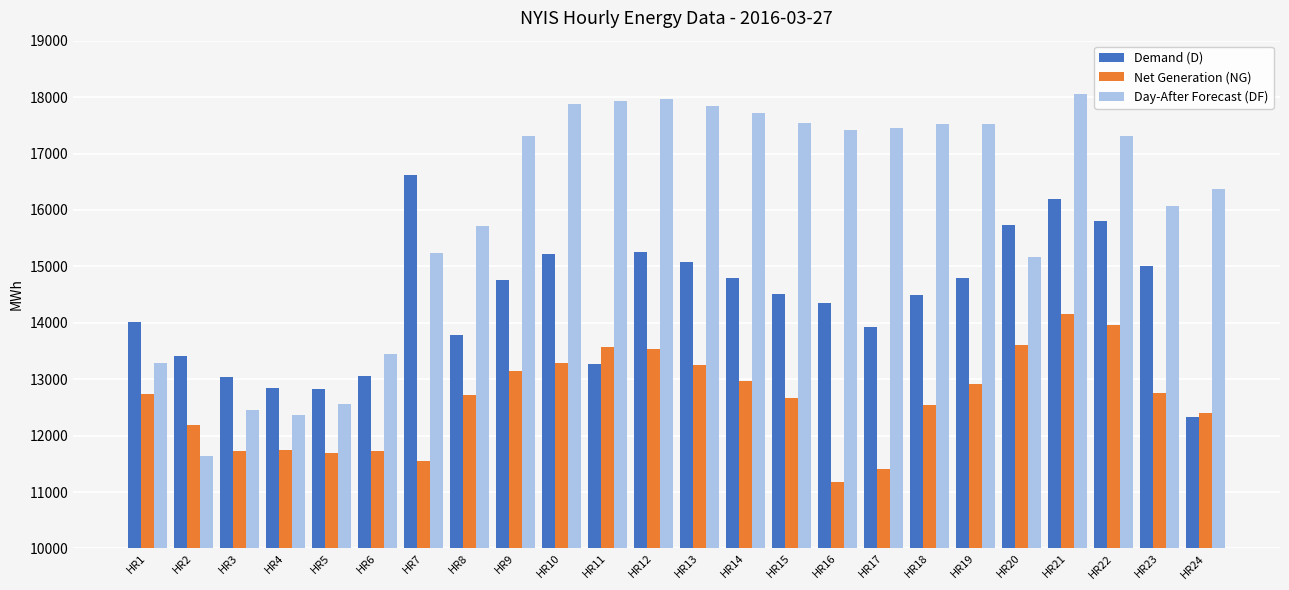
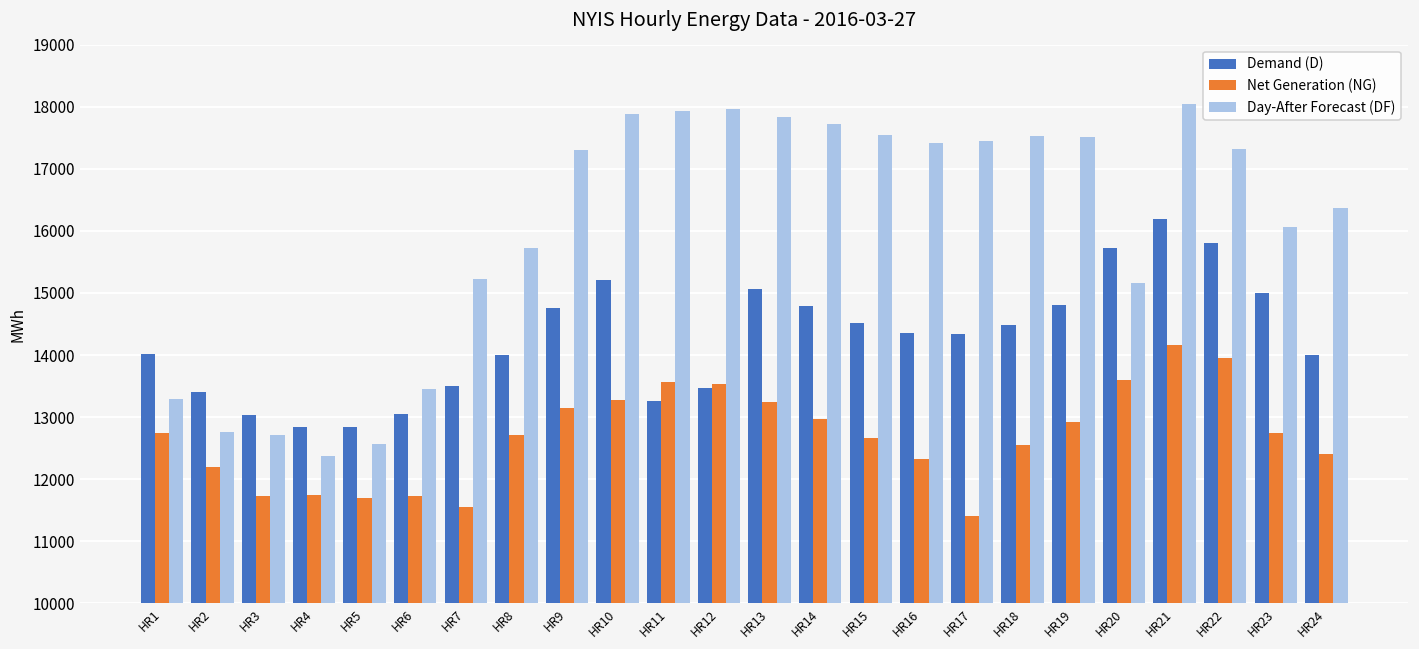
Day-After Forecast (DF), HR2: 11600 -> 12800
Day-After Forecast (DF), HR3: 12500 -> 12700
Demand (D), HR7: 16600 -> 13500
Demand (D), HR8: 13800 -> 14000
Demand (D), HR12: 15300 -> 13500
Net Generation (NG), HR16: 11200 -> 12300
Demand (D), HR17: 13900 -> 14300
Demand (D), HR24: 12300 -> 14000
